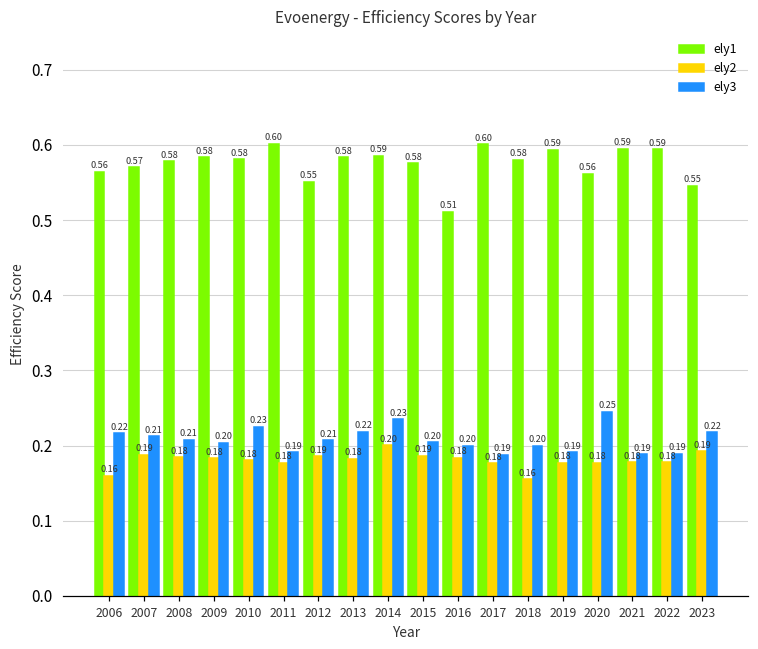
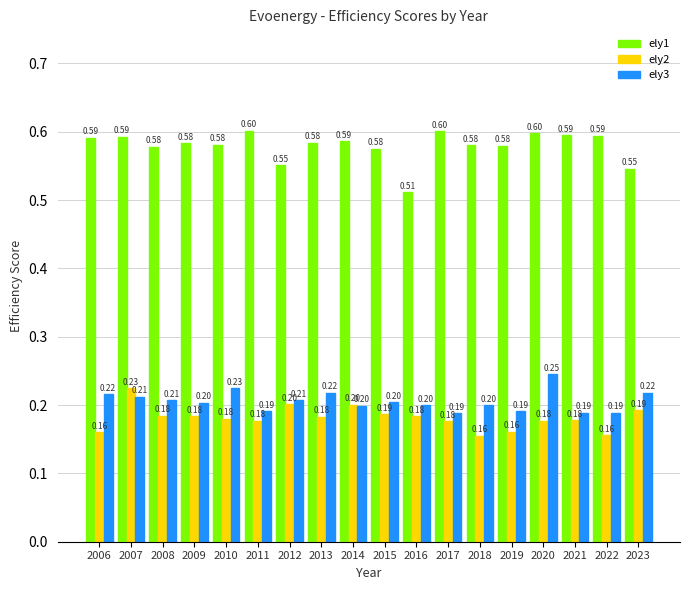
ely1, 2006: 0.56 -> 0.59
ely1, 2007: 0.57 -> 0.59
ely2, 2007: 0.19 -> 0.23
ely2, 2012: 0.19 -> 0.20
ely3, 2014: 0.23 -> 0.20
ely1, 2019: 0.59 -> 0.58
ely2, 2019: 0.18 -> 0.16
ely1, 2020: 0.56 -> 0.60
ely2, 2022: 0.18 -> 0.16
